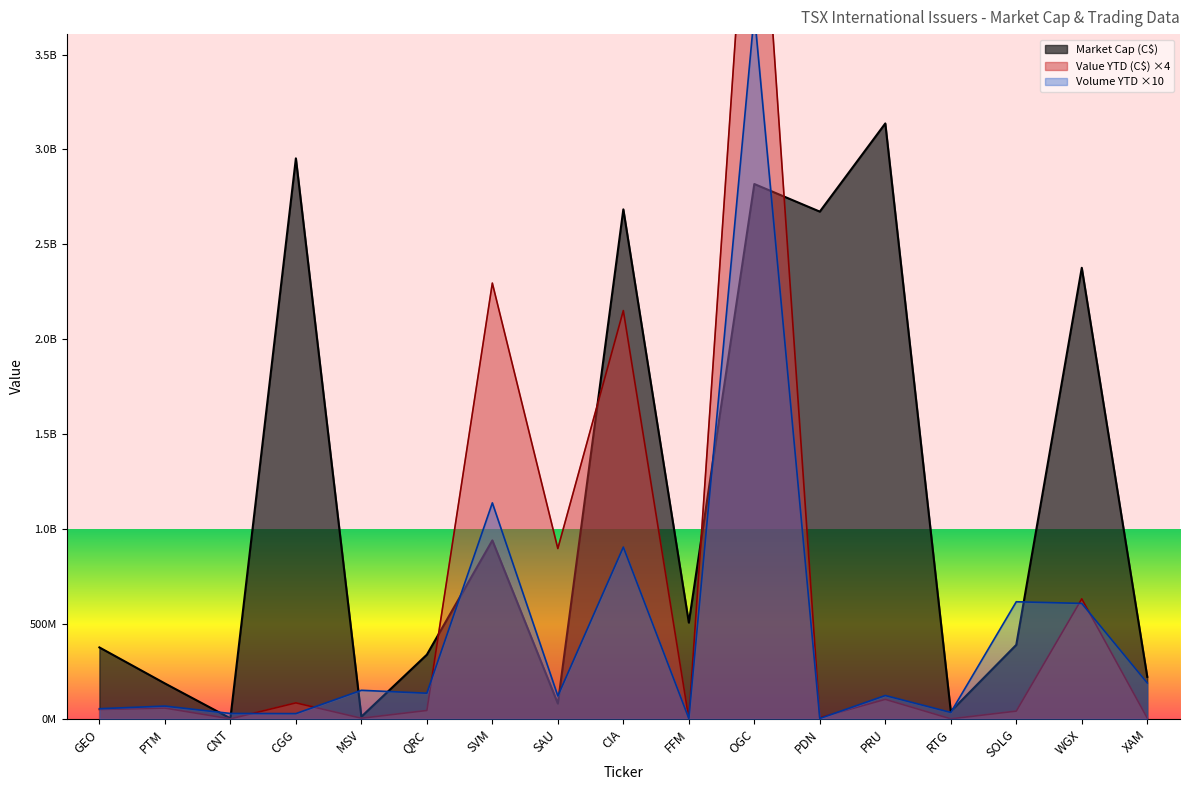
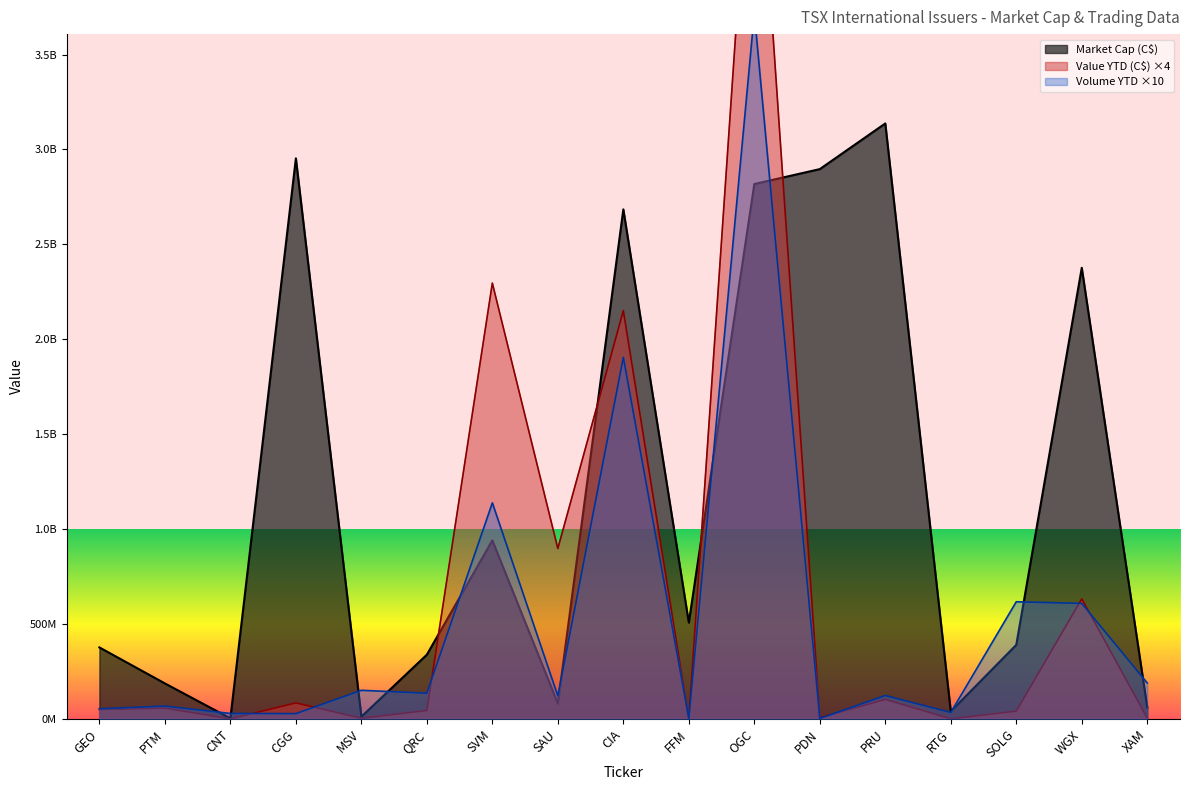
Volume YTD ×10, CIA: 910000000 -> 1900000000
Market Cap (C$), PDN: 2670000000 -> 2900000000
Market Cap (C$), XAM: 220000000 -> 60000000
